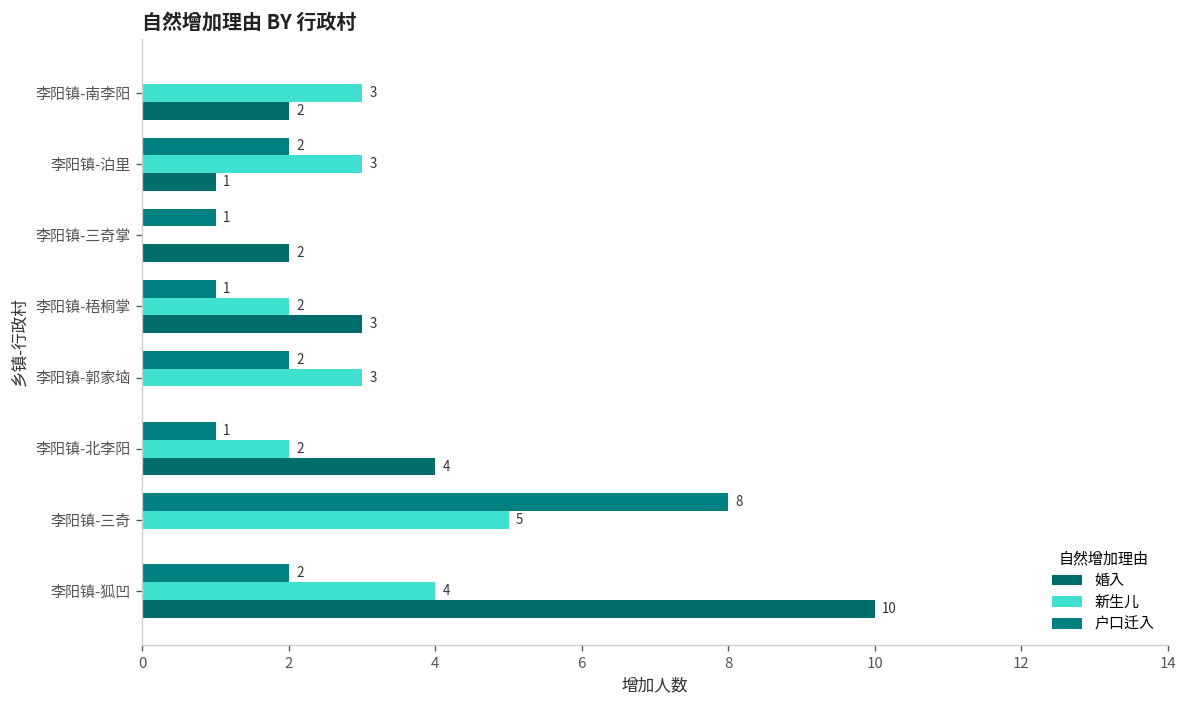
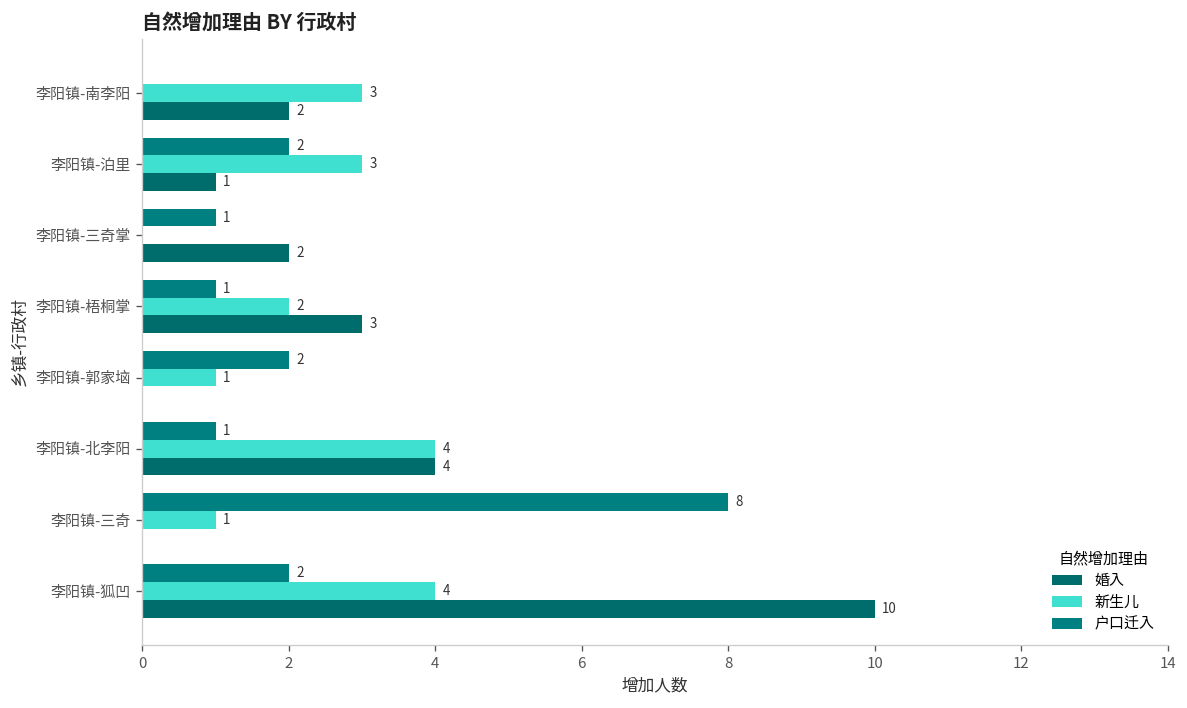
新生儿, 李阳镇-郭家垴: 3 -> 1
新生儿, 李阳镇-北李阳: 2 -> 4
新生儿, 李阳镇-三奇: 5 -> 1
